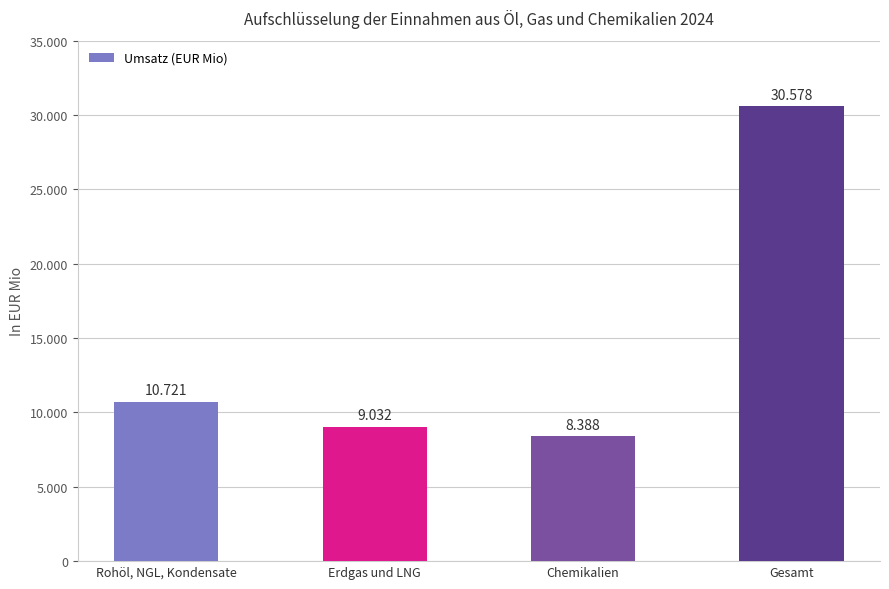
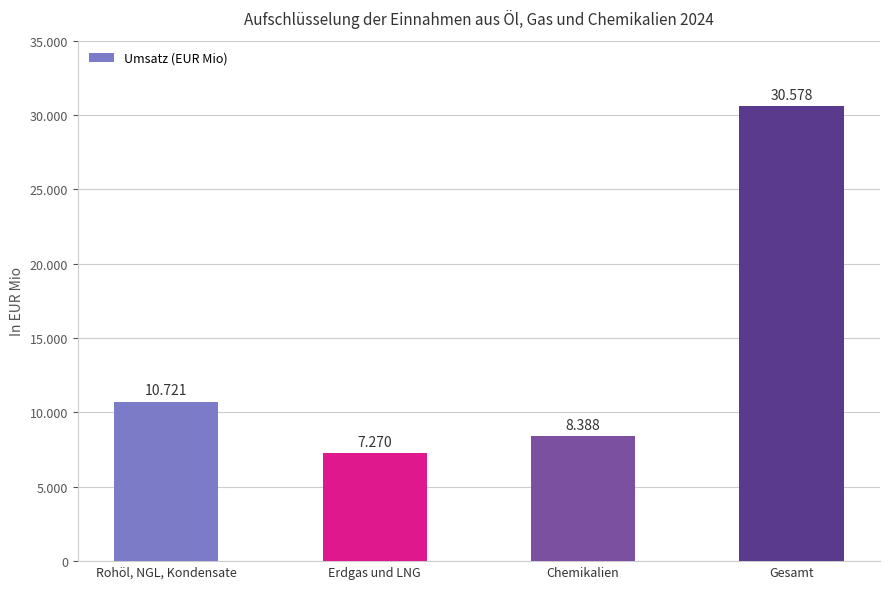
Erdgas und LNG: 9.032 -> 7.270
